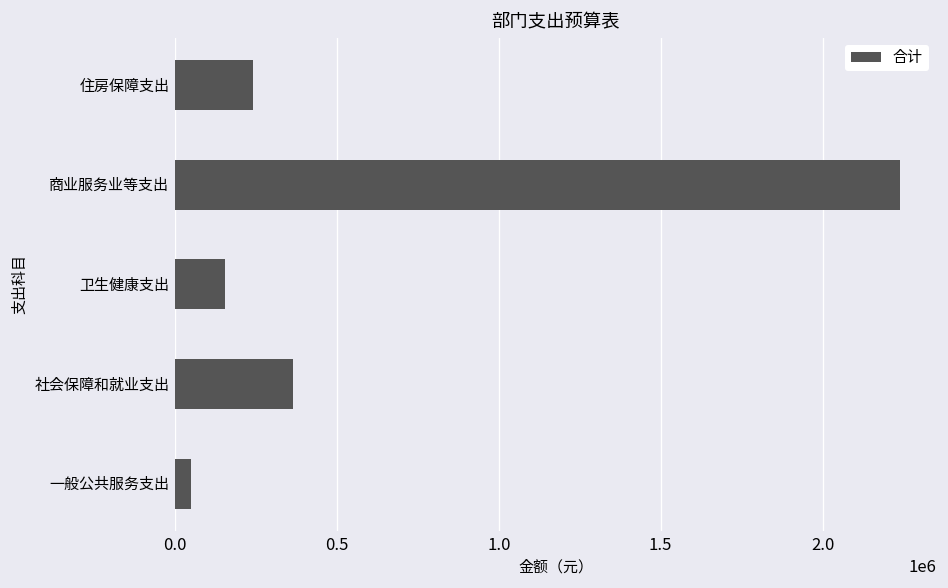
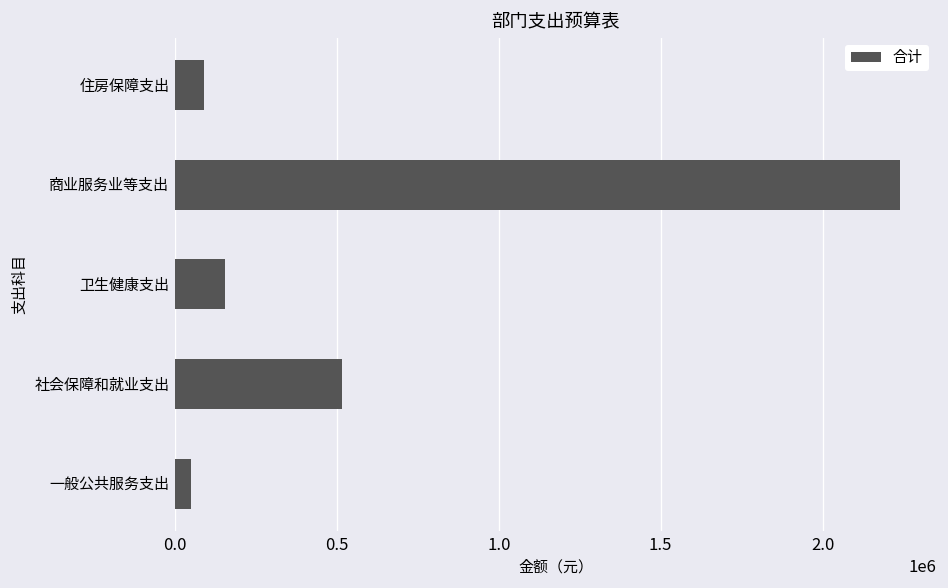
住房保障支出: 240000 -> 90000
社会保障和就业支出: 360000 -> 510000
